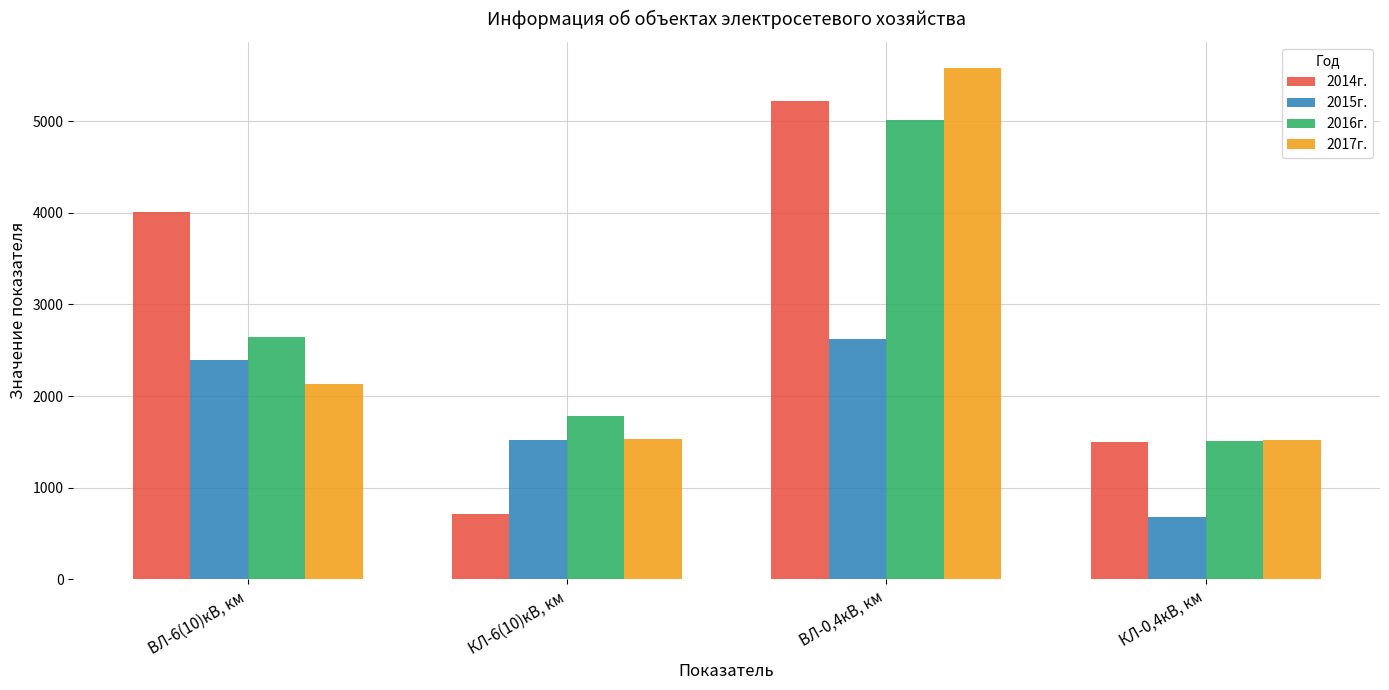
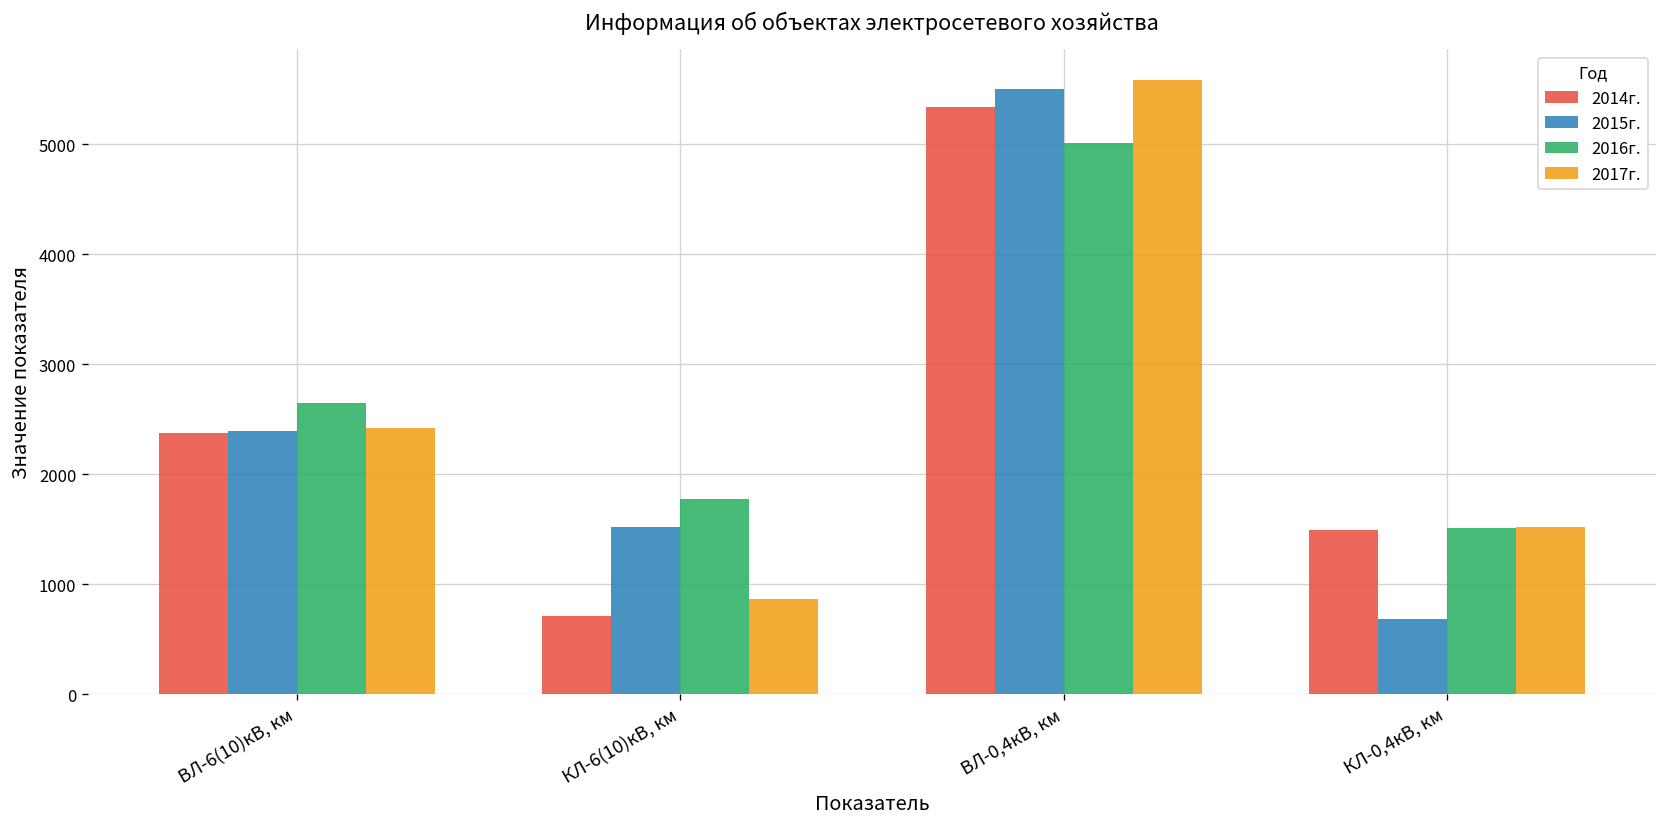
2014г., ВЛ-6(10)кВ, км: 4000 -> 2400
2017г., ВЛ-6(10)кВ, км: 2100 -> 2400
2017г., КЛ-6(10)кВ, км: 1500 -> 900
2014г., ВЛ-0,4кВ, км: 5200 -> 5300
2015г., ВЛ-0,4кВ, км: 2600 -> 5500
